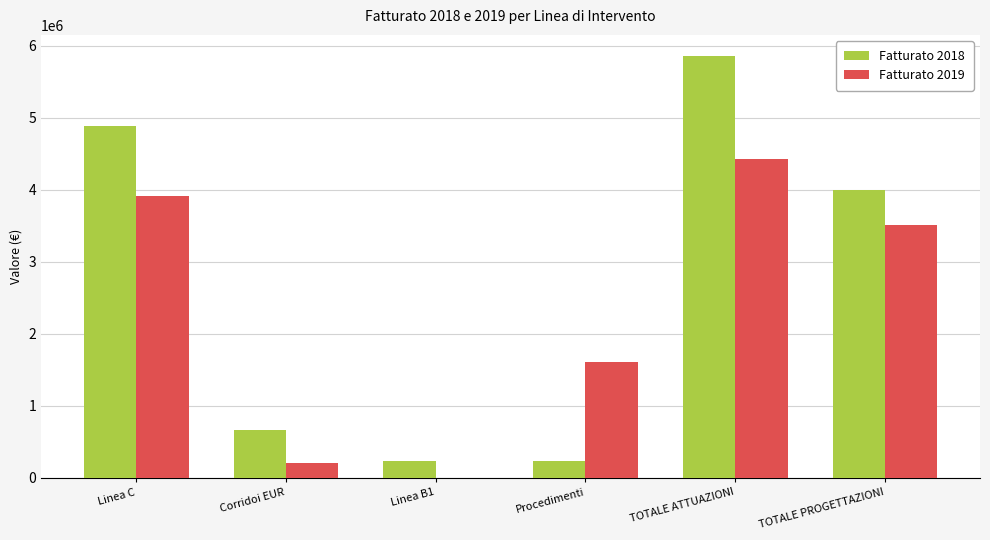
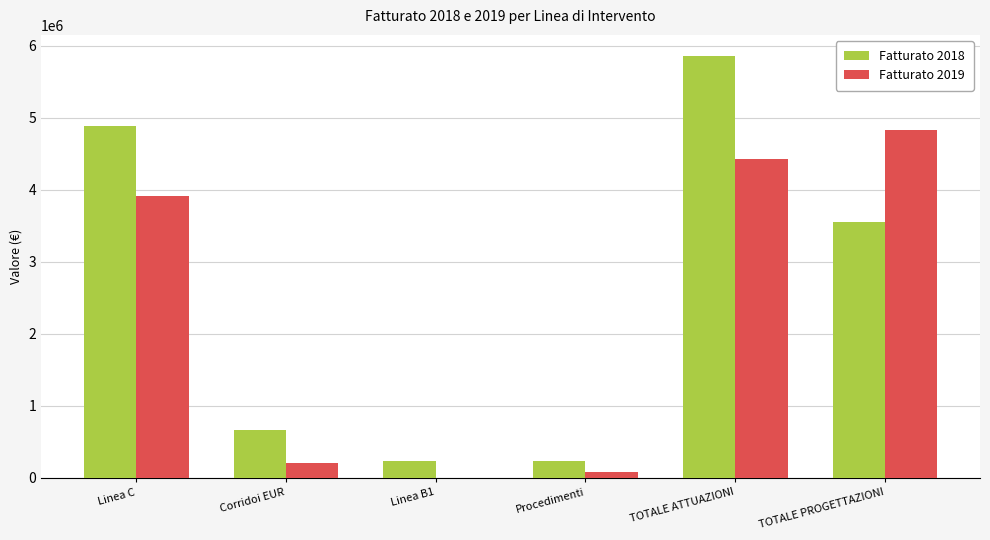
Fatturato 2019, Procedimenti: 1600000 -> 100000
Fatturato 2018, TOTALE PROGETTAZIONI: 4000000 -> 3500000
Fatturato 2019, TOTALE PROGETTAZIONI: 3500000 -> 4800000
